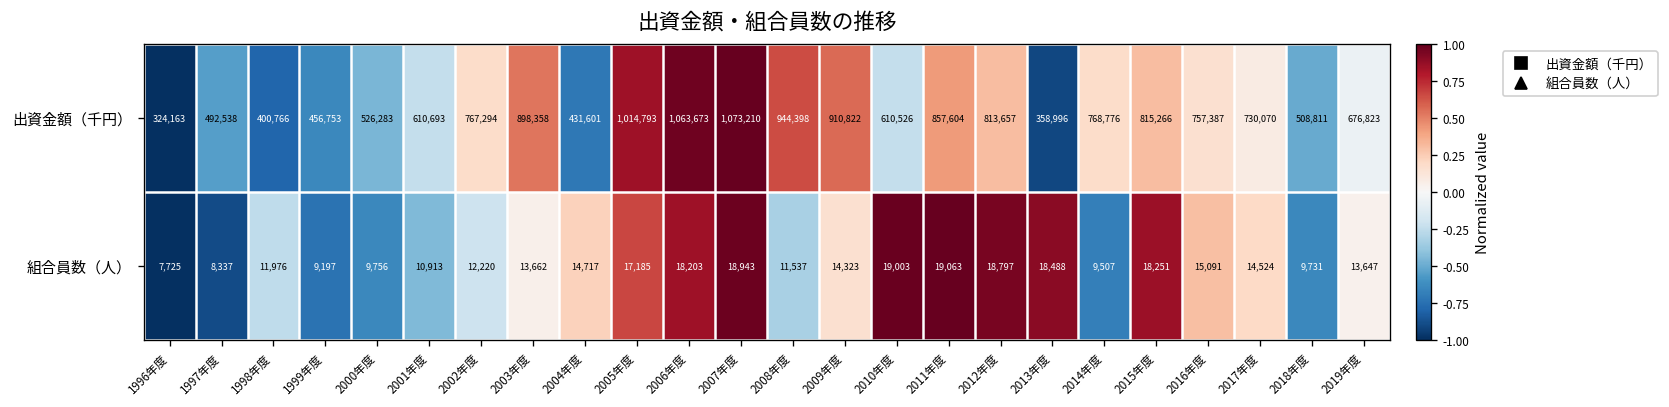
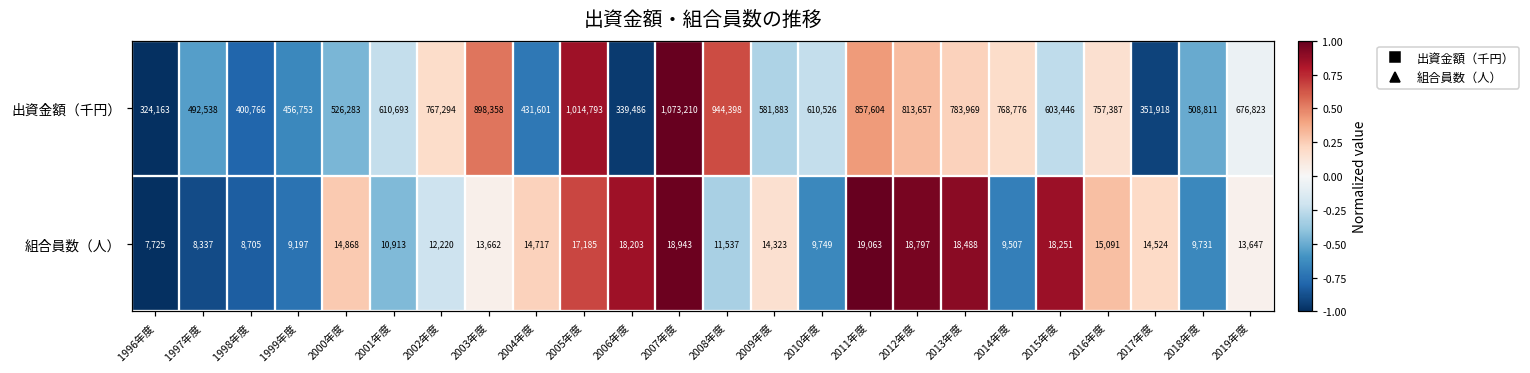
出資金額（千円）, 2006年度: 1,063,673 -> 339,486
出資金額（千円）, 2009年度: 910,822 -> 581,883
出資金額（千円）, 2013年度: 358,996 -> 783,969
出資金額（千円）, 2015年度: 815,266 -> 603,446
出資金額（千円）, 2017年度: 730,070 -> 351,918
組合員数（人）, 1998年度: 11,976 -> 8,705
組合員数（人）, 2000年度: 9,756 -> 14,868
組合員数（人）, 2010年度: 19,003 -> 9,749
